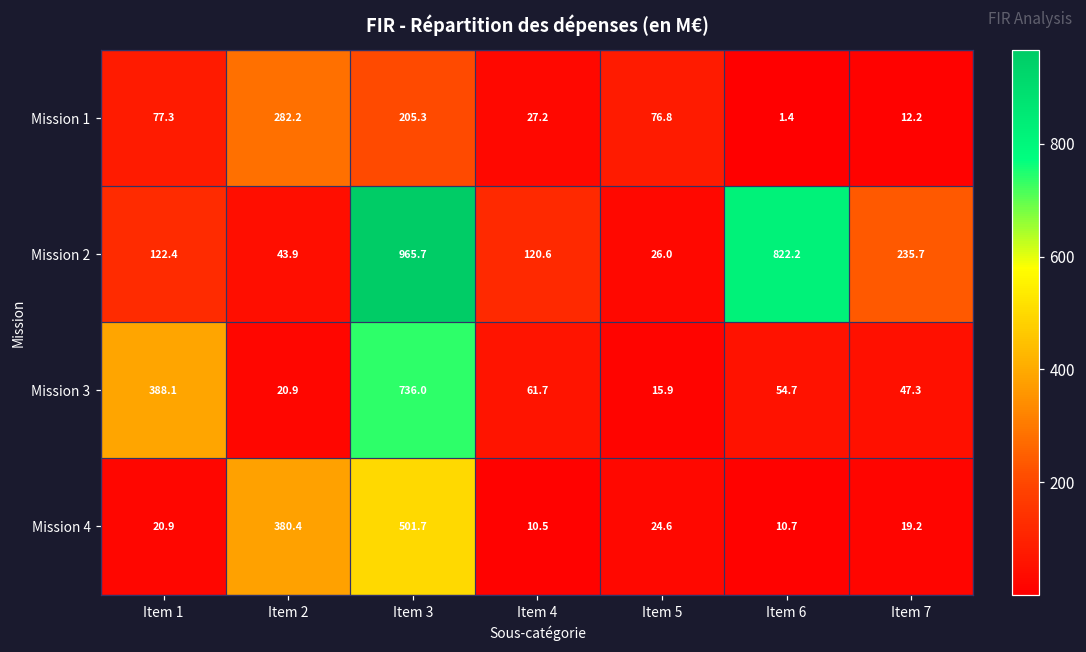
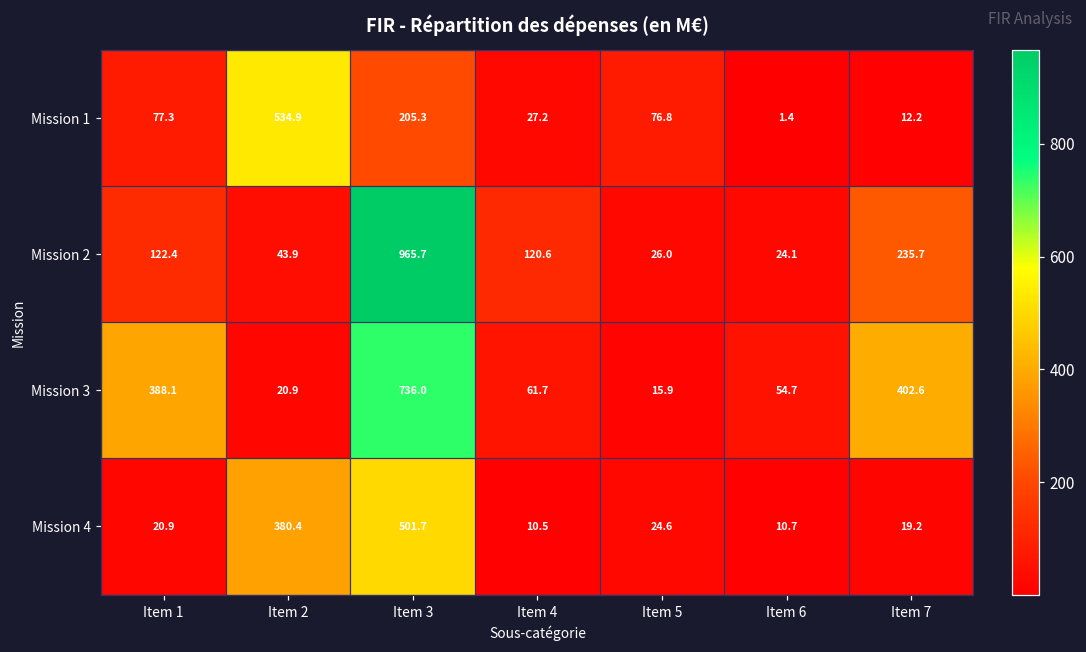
Mission 1, Item 2: 282.2 -> 534.9
Mission 2, Item 6: 822.2 -> 24.1
Mission 3, Item 7: 47.3 -> 402.6
